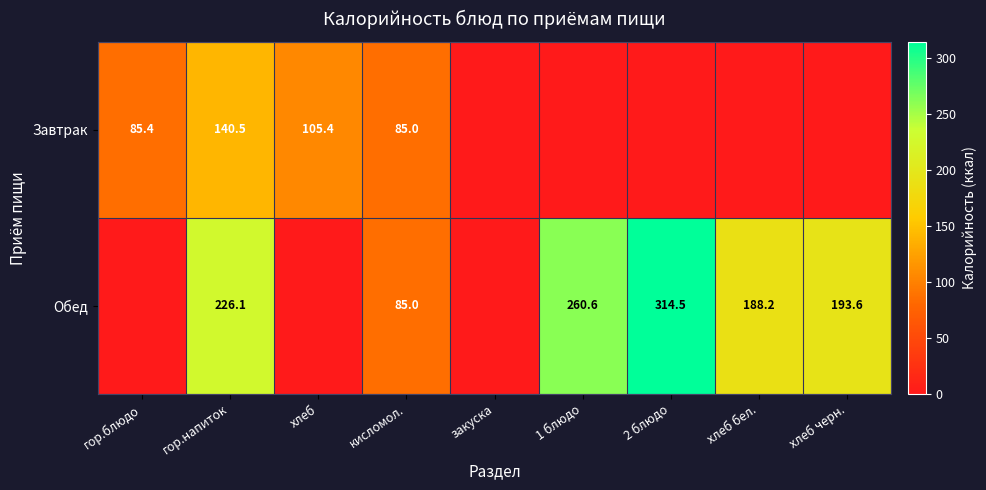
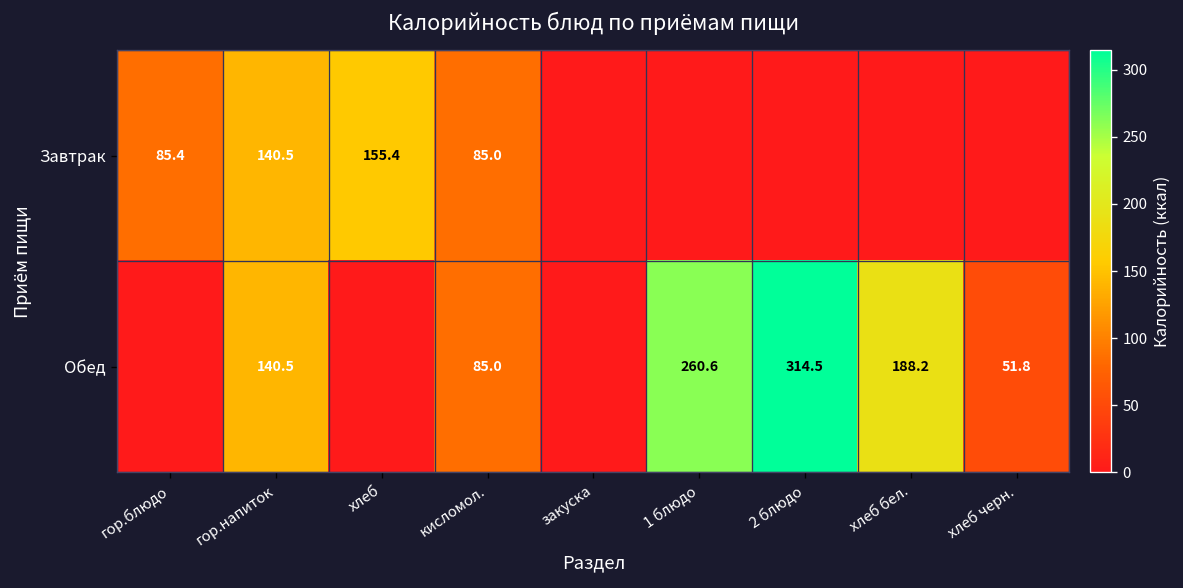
Завтрак, хлеб: 105.4 -> 155.4
Обед, гор.напиток: 226.1 -> 140.5
Обед, хлеб черн.: 193.6 -> 51.8
